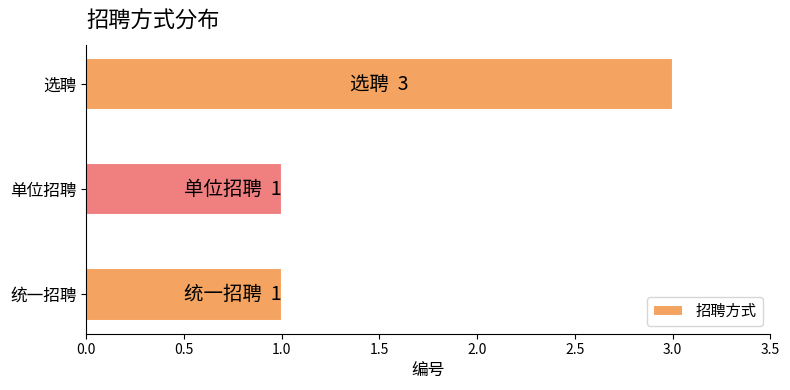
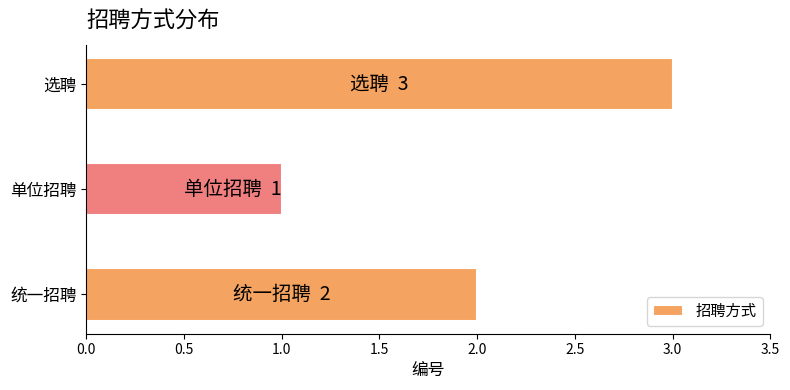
统一招聘: 1 -> 2
